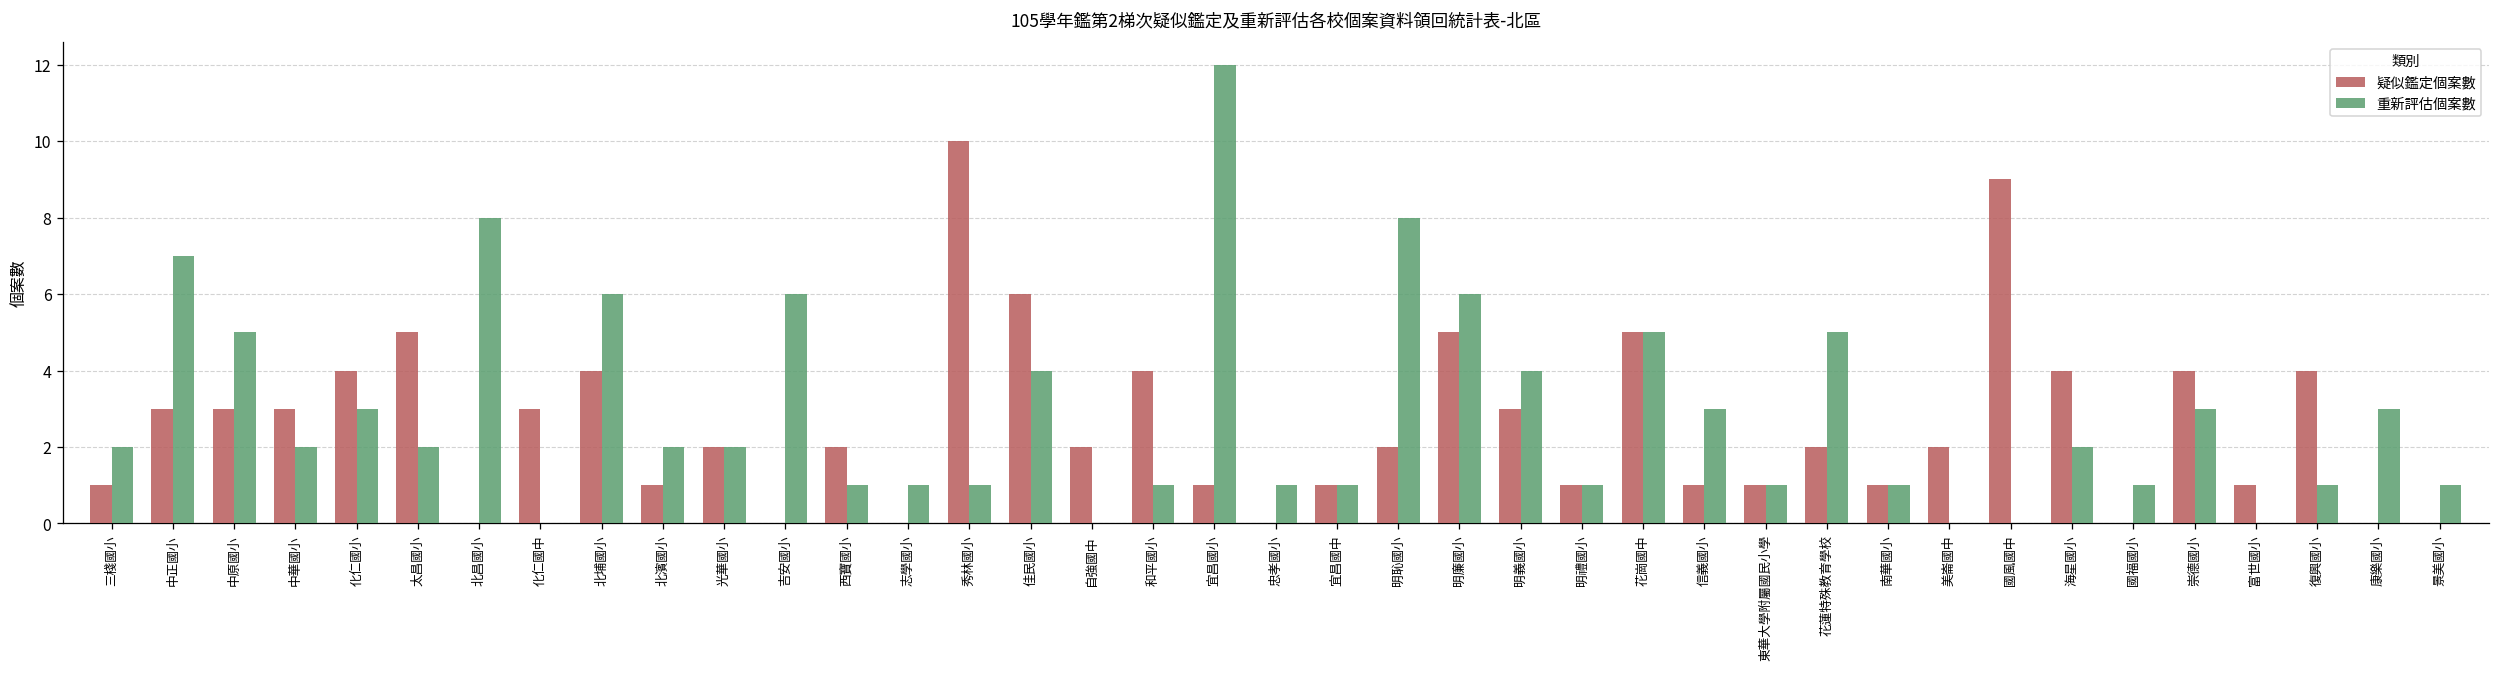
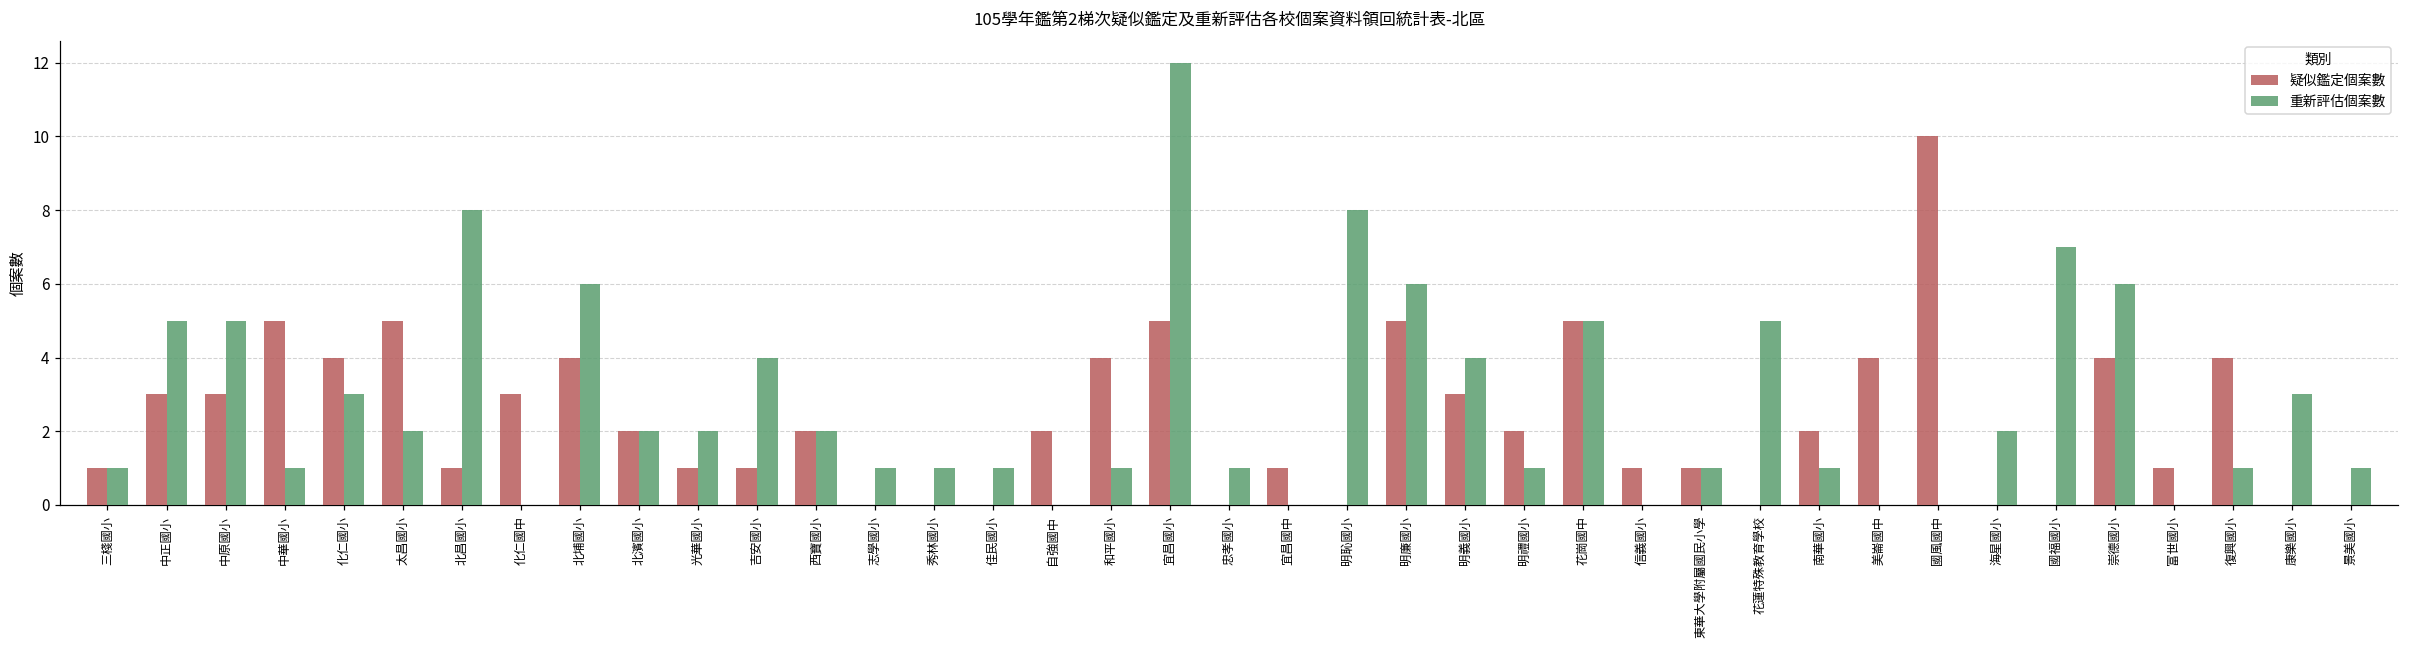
重新評估個案數, 三棧國小: 2 -> 1
重新評估個案數, 中正國小: 7 -> 5
疑似鑑定個案數, 中華國小: 3 -> 5
重新評估個案數, 中華國小: 2 -> 1
疑似鑑定個案數, 北昌國小: 0 -> 1
疑似鑑定個案數, 北濱國小: 1 -> 2
疑似鑑定個案數, 光華國小: 2 -> 1
疑似鑑定個案數, 吉安國小: 0 -> 1
重新評估個案數, 吉安國小: 6 -> 4
重新評估個案數, 西寶國小: 1 -> 2
疑似鑑定個案數, 秀林國小: 10 -> 0
疑似鑑定個案數, 佳民國小: 6 -> 0
重新評估個案數, 佳民國小: 4 -> 1
疑似鑑定個案數, 宜昌國小: 1 -> 5
重新評估個案數, 宜昌國中: 1 -> 0
疑似鑑定個案數, 明恥國小: 2 -> 0
疑似鑑定個案數, 明禮國小: 1 -> 2
重新評估個案數, 信義國小: 3 -> 0
疑似鑑定個案數, 花蓮特殊教育學校: 2 -> 0
疑似鑑定個案數, 南華國小: 1 -> 2
疑似鑑定個案數, 美崙國中: 2 -> 4
疑似鑑定個案數, 國風國中: 9 -> 10
疑似鑑定個案數, 海星國小: 4 -> 0
重新評估個案數, 國福國小: 1 -> 7
重新評估個案數, 崇德國小: 3 -> 6
